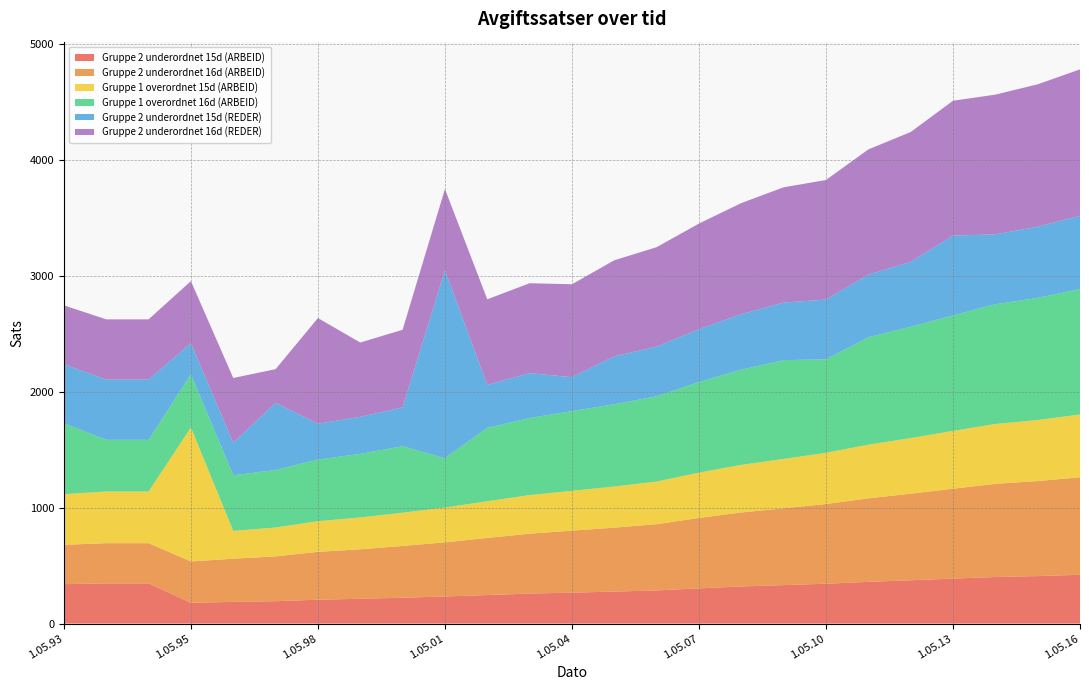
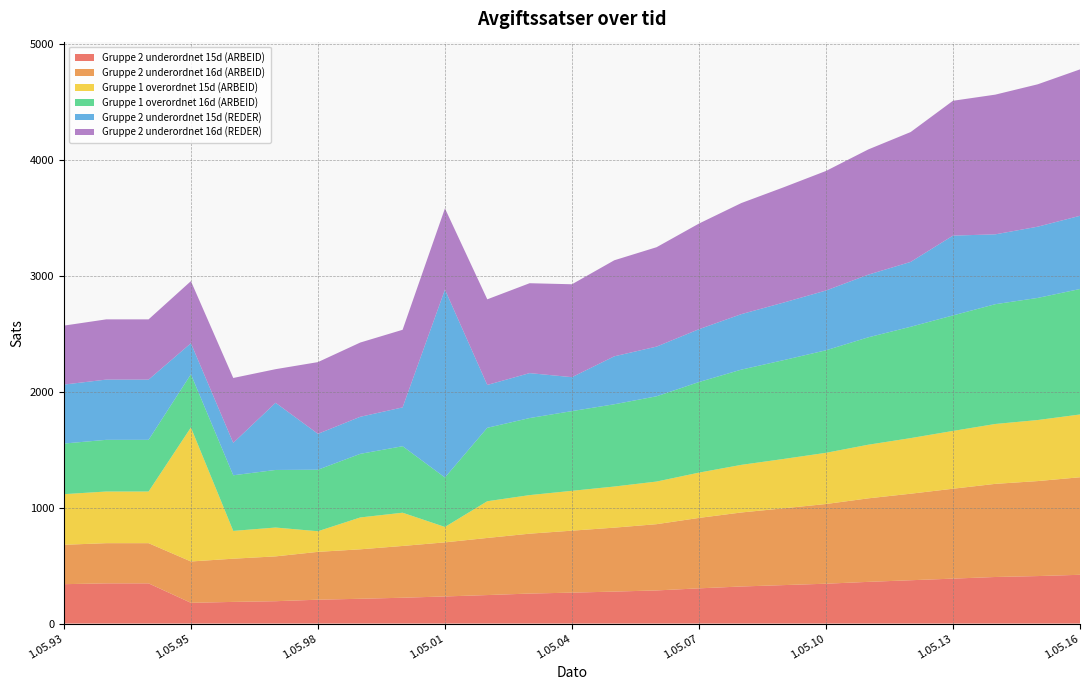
Gruppe 1 overordnet 16d (ARBEID), 1.05.93: 610 -> 440
Gruppe 1 overordnet 15d (ARBEID), 1.05.98: 270 -> 180
Gruppe 2 underordnet 16d (REDER), 1.05.98: 910 -> 620
Gruppe 1 overordnet 15d (ARBEID), 1.05.01: 300 -> 130
Gruppe 1 overordnet 16d (ARBEID), 1.05.10: 810 -> 890
